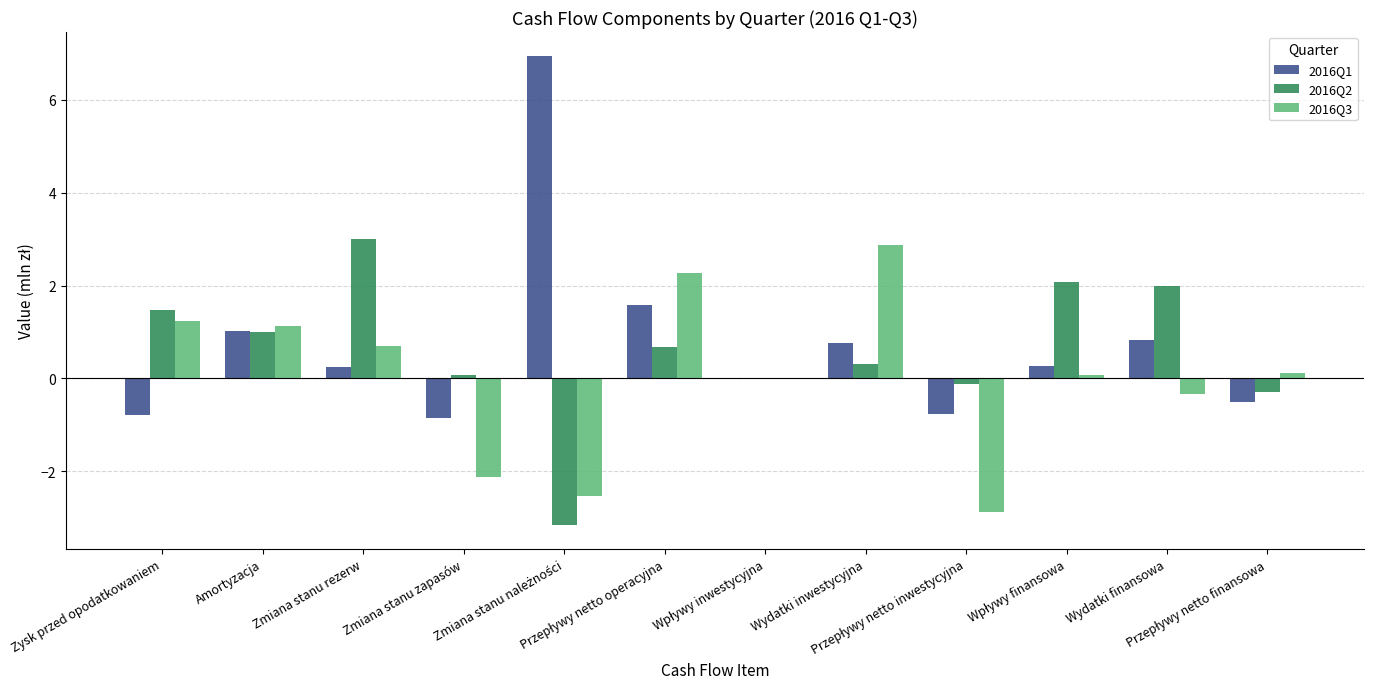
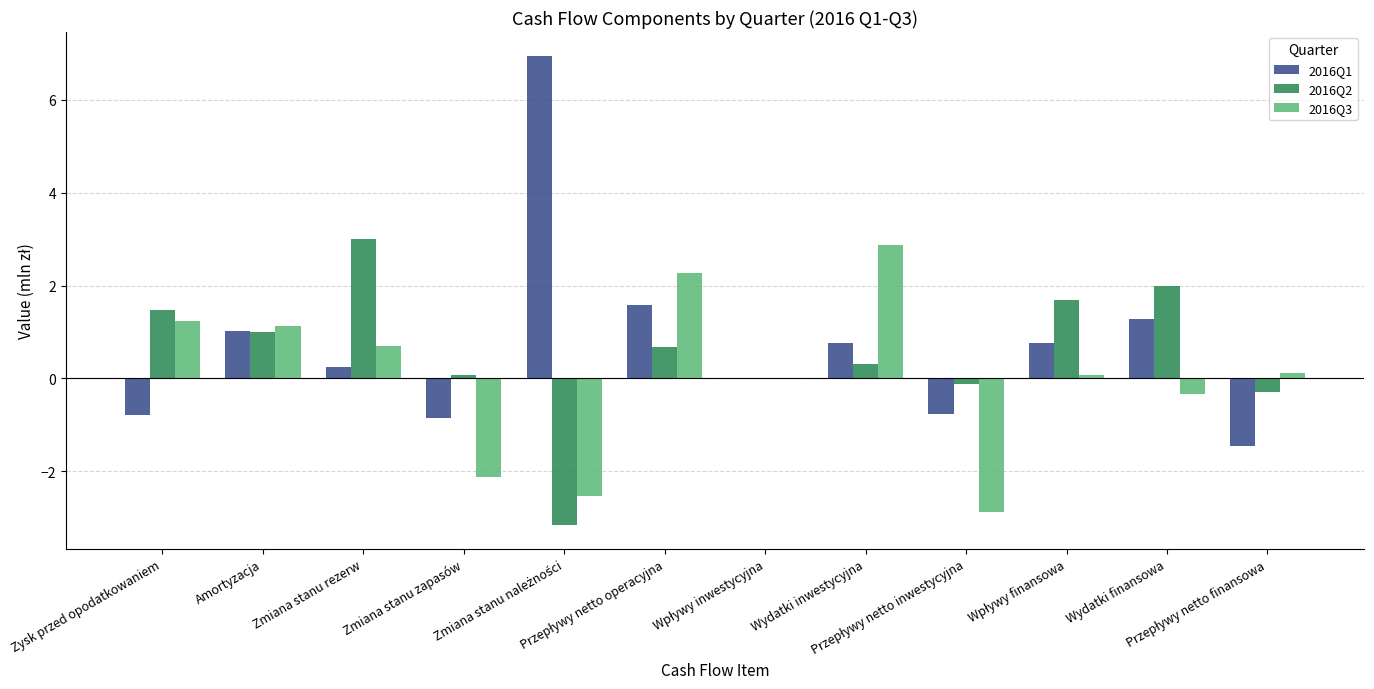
2016Q1, Wpływy finansowa: 0.3 -> 0.8
2016Q2, Wpływy finansowa: 2.1 -> 1.7
2016Q1, Wydatki finansowa: 0.8 -> 1.3
2016Q1, Przepływy netto finansowa: -0.5 -> -1.5
